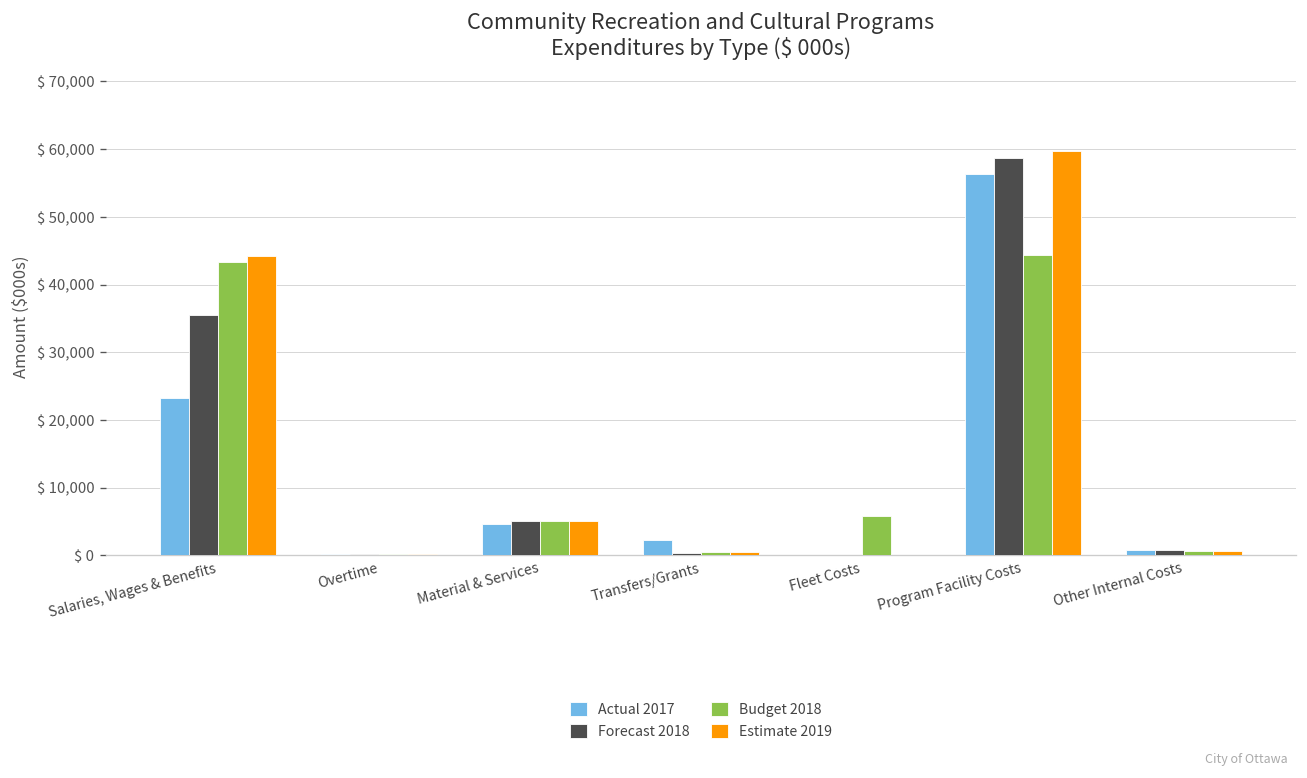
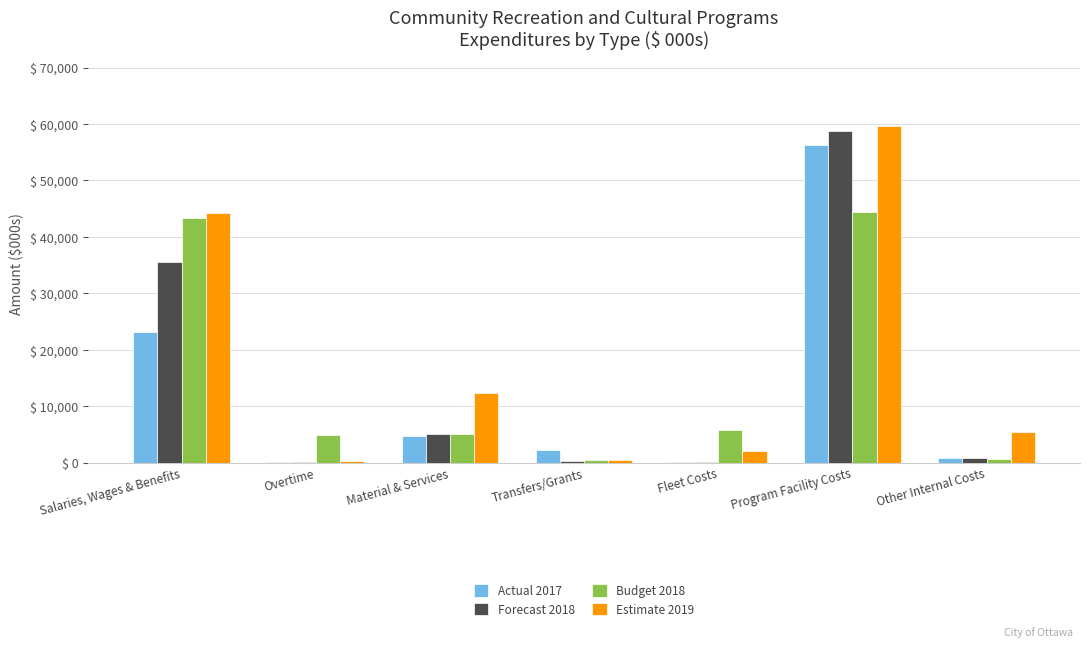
Budget 2018, Overtime: $ 0 -> $ 5,000
Estimate 2019, Material & Services: $ 5,000 -> $ 12,000
Estimate 2019, Fleet Costs: $ 0 -> $ 2,000
Estimate 2019, Other Internal Costs: $ 1,000 -> $ 5,000
